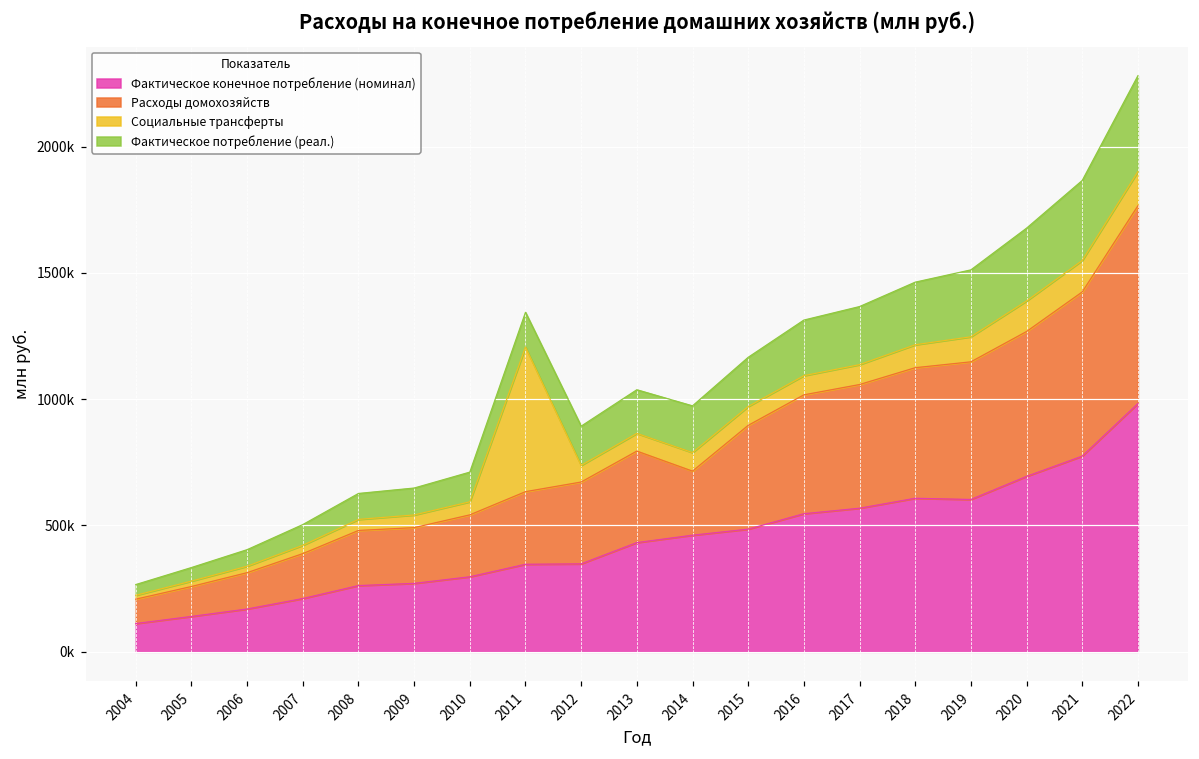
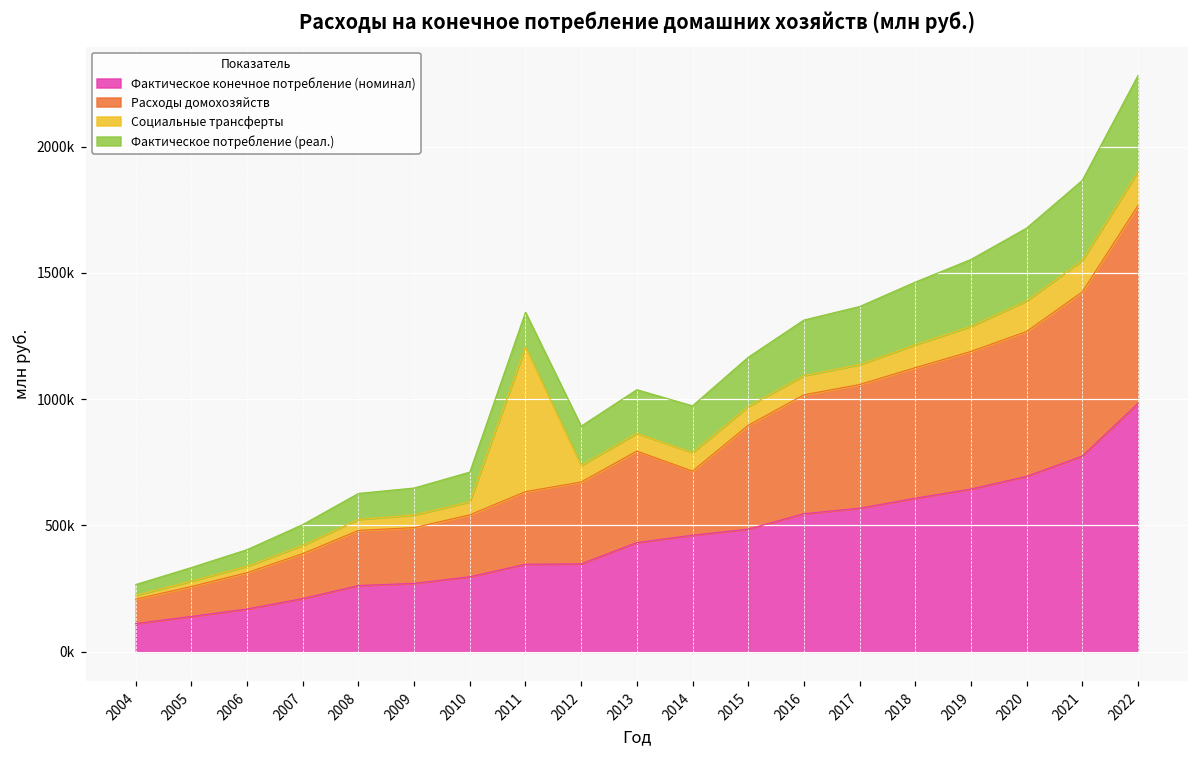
Фактическое конечное потребление (номинал), 2019: 600000 -> 640000
